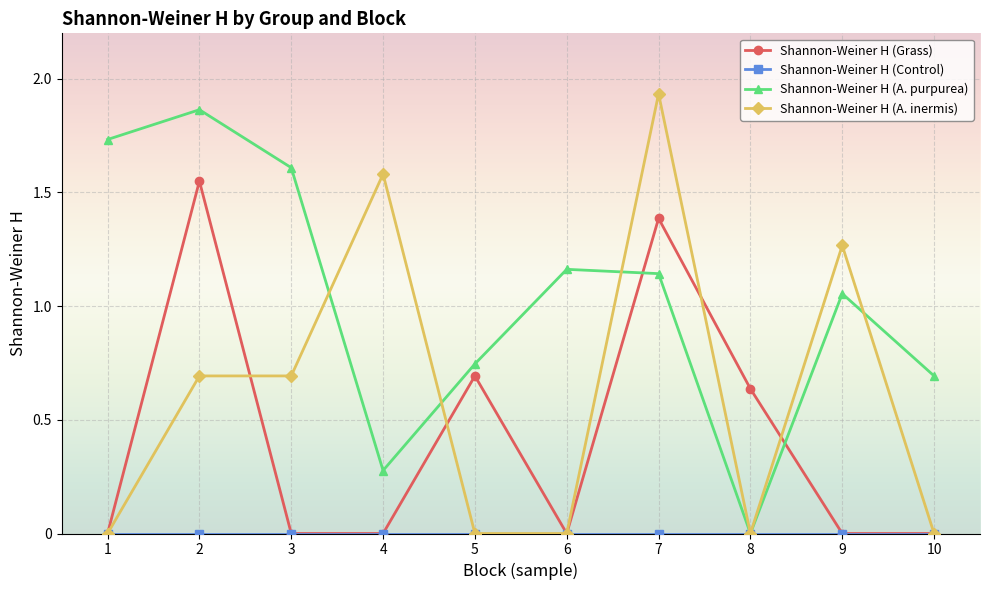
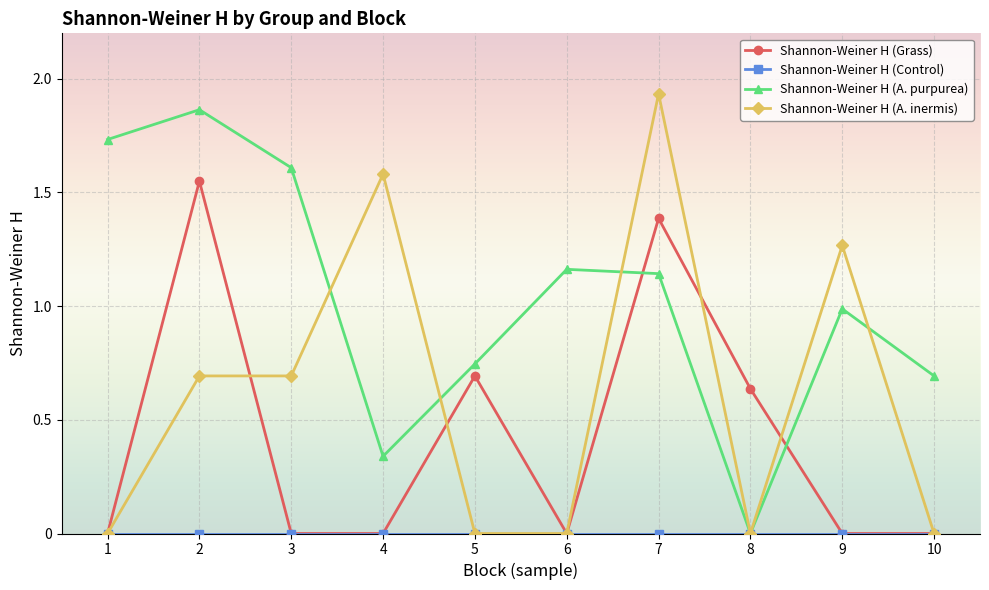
Shannon-Weiner H (A. purpurea), 4: 0.28 -> 0.34
Shannon-Weiner H (A. purpurea), 9: 1.06 -> 0.99
